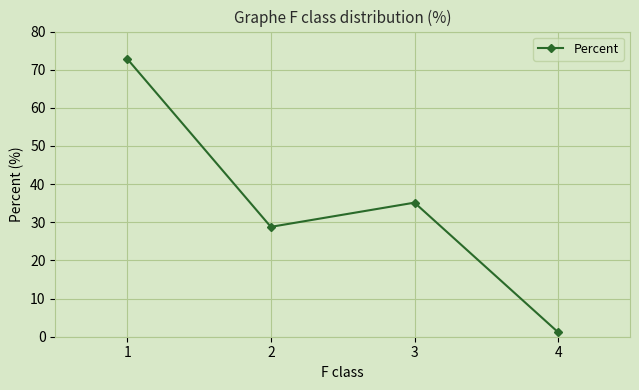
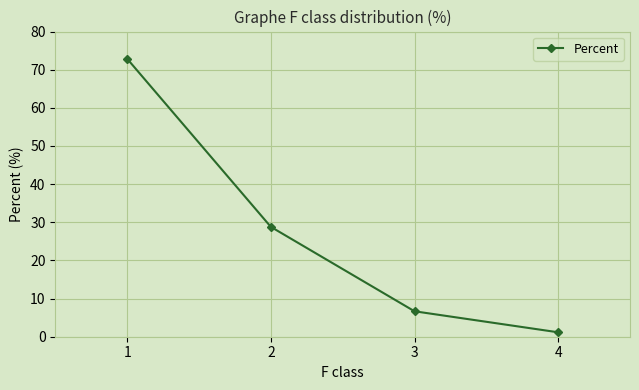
3: 35 -> 7
